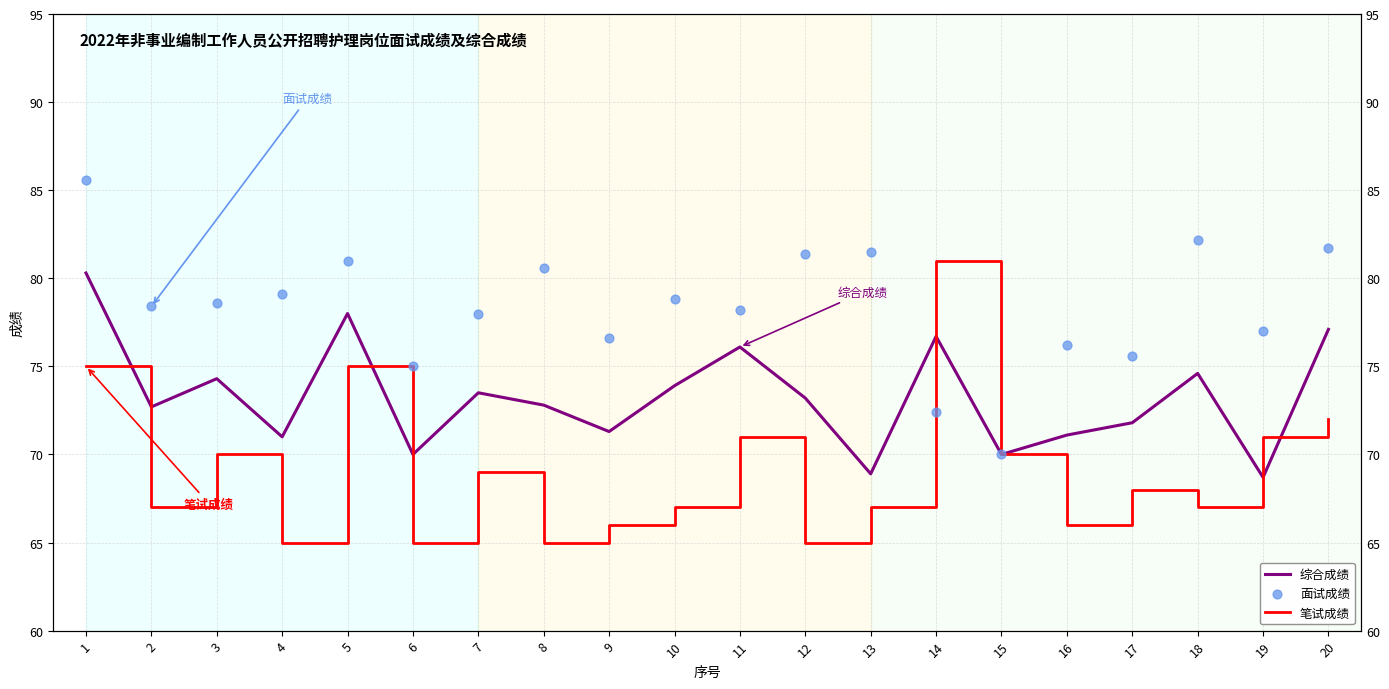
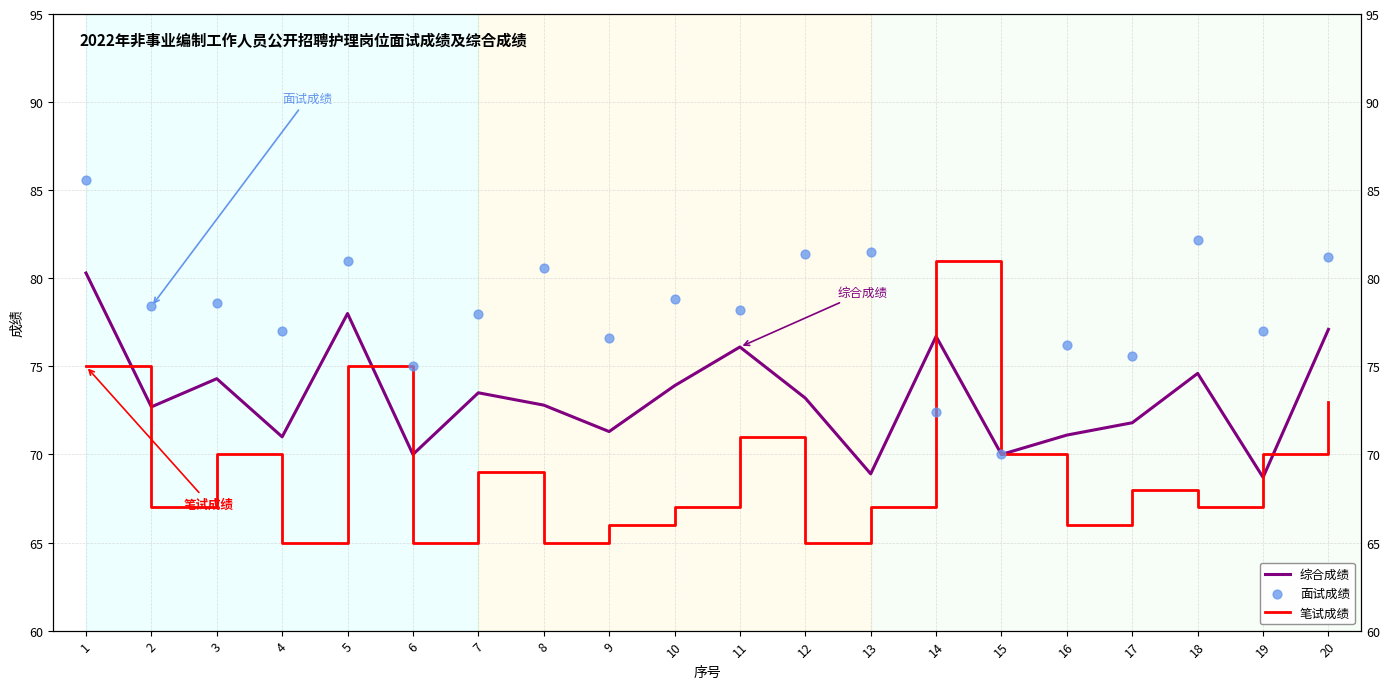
面试成绩, 4: 79.1 -> 77.0
笔试成绩, 19: 71 -> 70
笔试成绩, 20: 72 -> 73
面试成绩, 20: 81.7 -> 81.2
